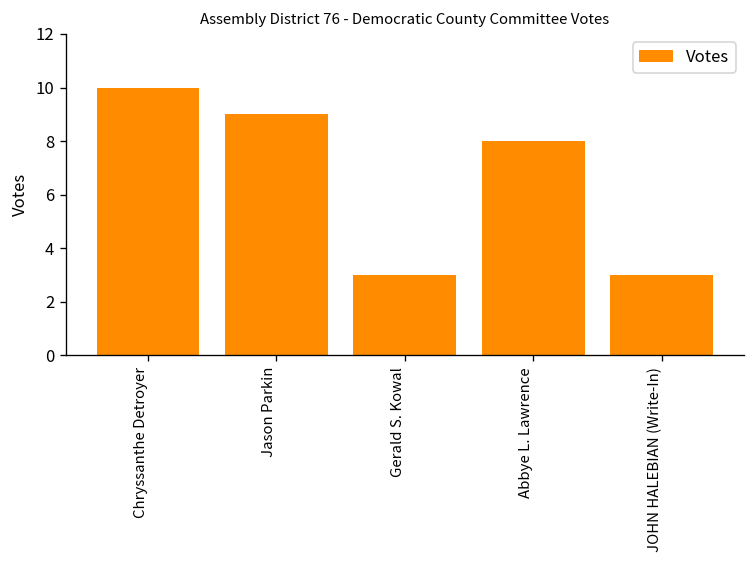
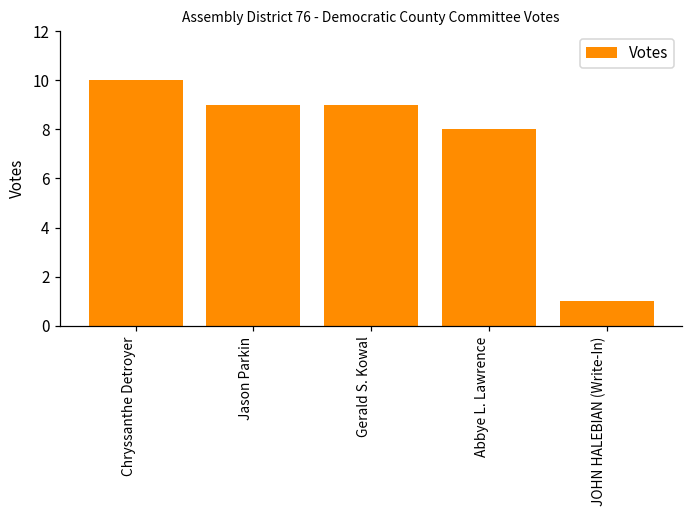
Gerald S. Kowal: 3 -> 9
JOHN HALEBIAN (Write-In): 3 -> 1
